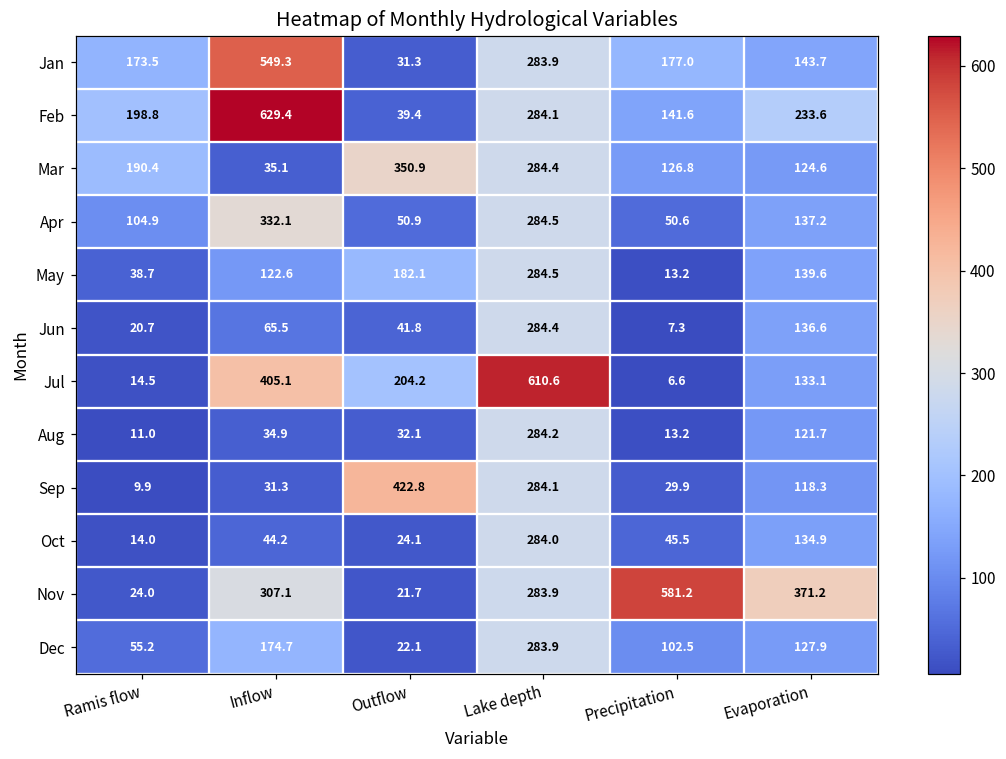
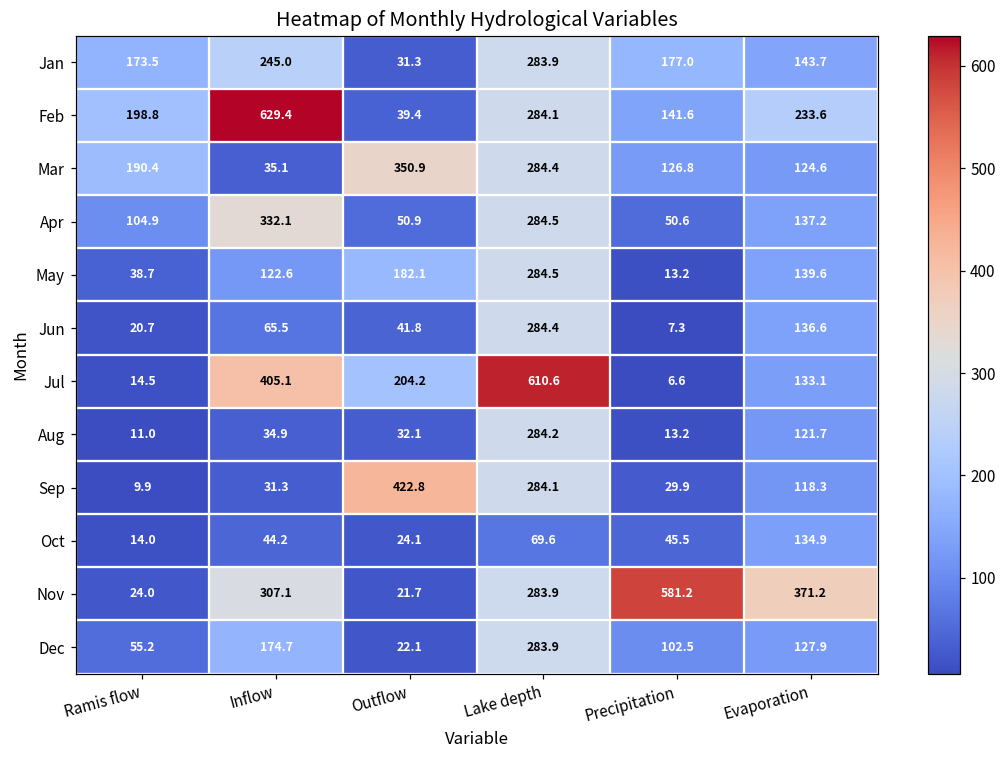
Jan, Inflow: 549.3 -> 245.0
Oct, Lake depth: 284.0 -> 69.6
